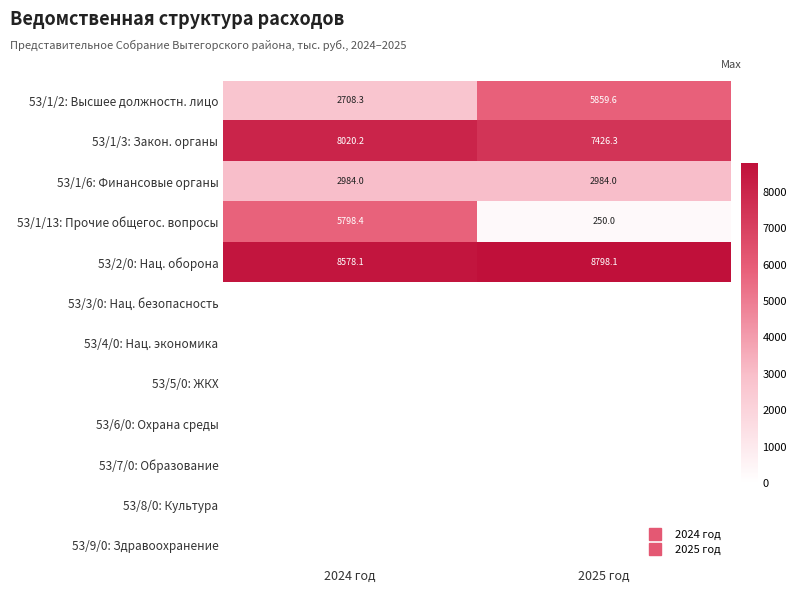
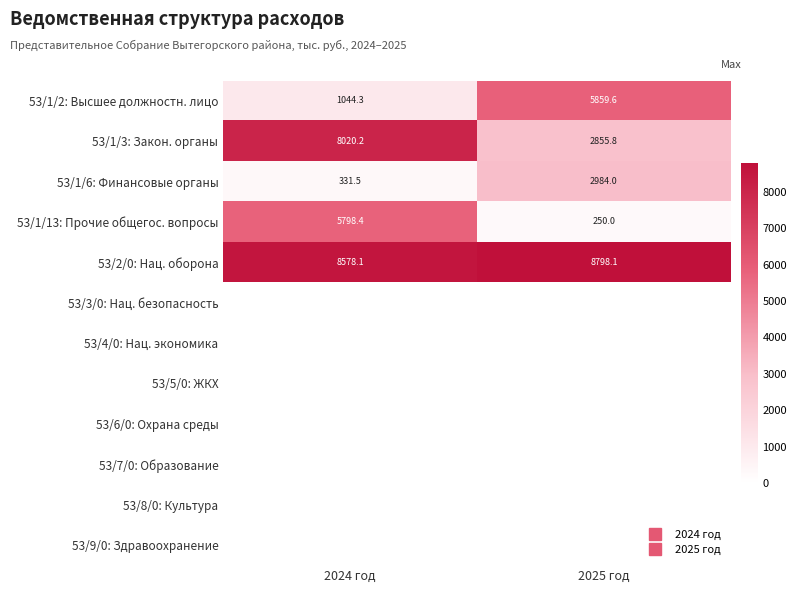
53/1/2: Высшее должностн. лицо, 2024 год: 2708.3 -> 1044.3
53/1/3: Закон. органы, 2025 год: 7426.3 -> 2855.8
53/1/6: Финансовые органы, 2024 год: 2984.0 -> 331.5
